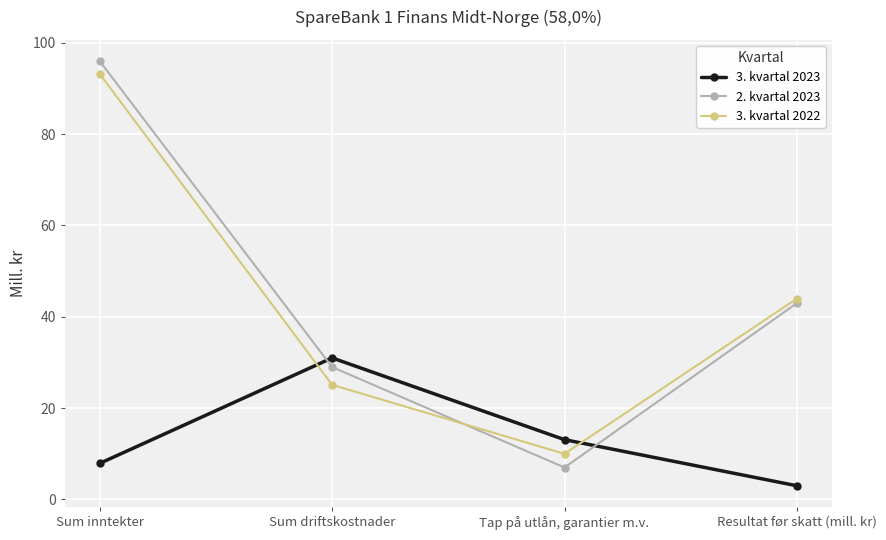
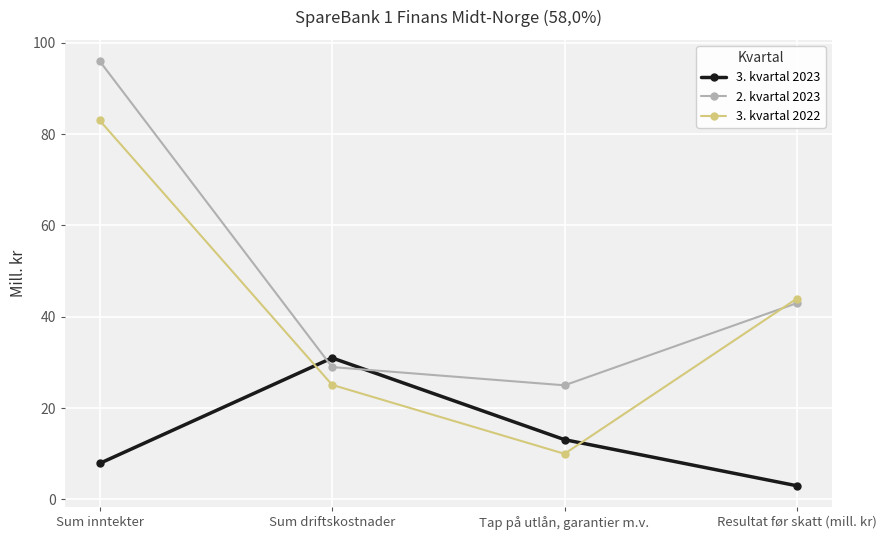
3. kvartal 2022, Sum inntekter: 93 -> 83
2. kvartal 2023, Tap på utlån, garantier m.v.: 7 -> 25
